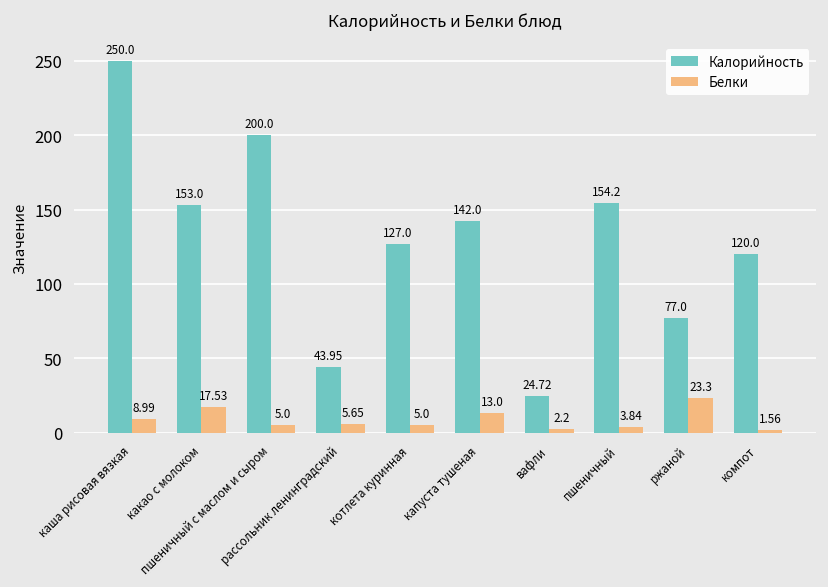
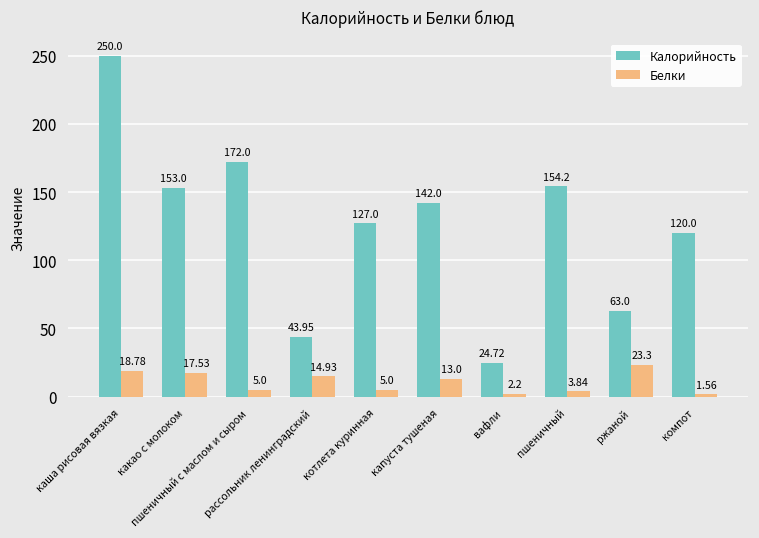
Белки, каша рисовая вязкая: 8.99 -> 18.78
Калорийность, пшеничный с маслом и сыром: 200.0 -> 172.0
Белки, рассольник ленинградский: 5.65 -> 14.93
Калорийность, ржаной: 77.0 -> 63.0
